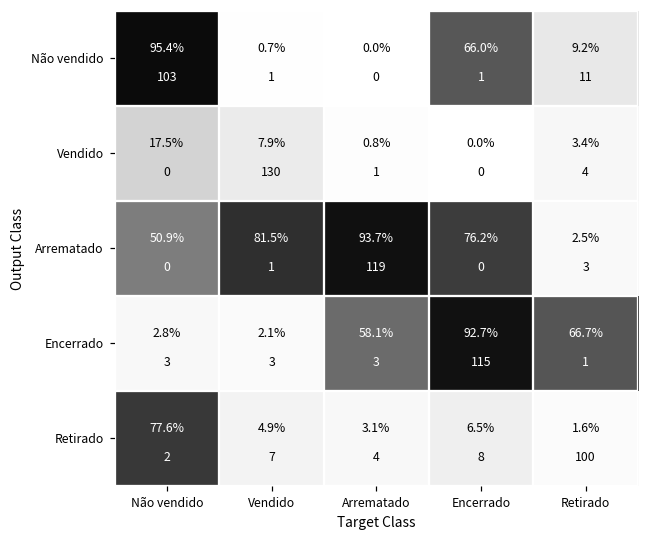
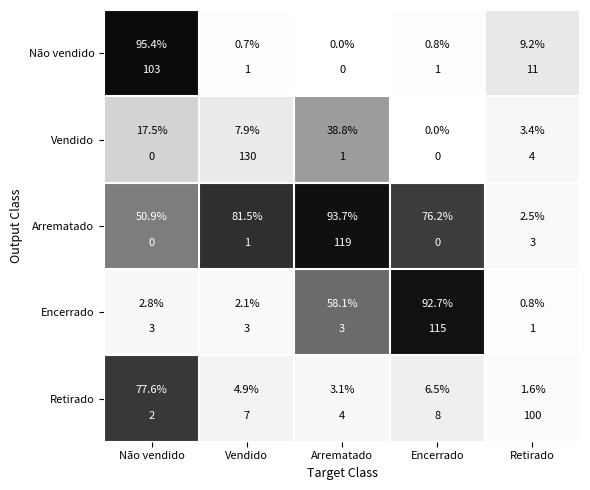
Não vendido, Encerrado: 66.0% -> 0.8%
Vendido, Arrematado: 0.8% -> 38.8%
Encerrado, Retirado: 66.7% -> 0.8%
